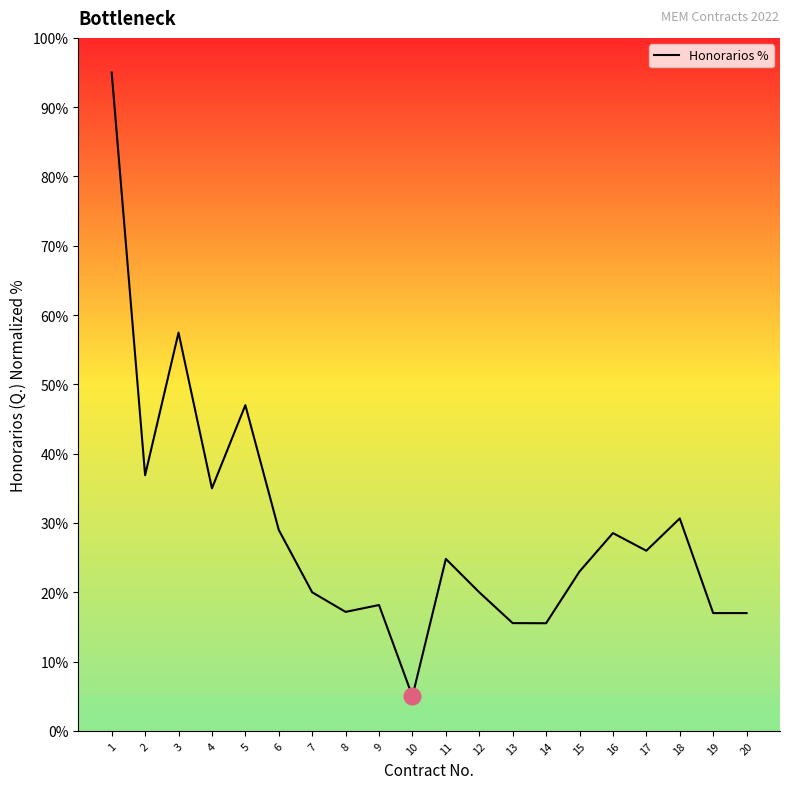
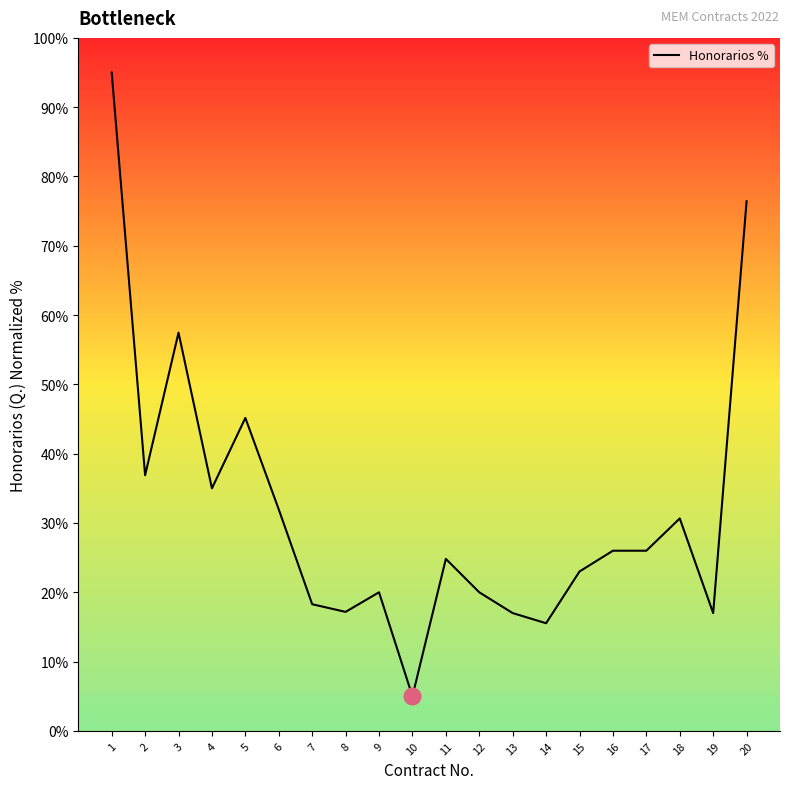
Honorarios %, 5: 47% -> 45%
Honorarios %, 6: 29% -> 32%
Honorarios %, 7: 20% -> 18%
Honorarios %, 9: 18% -> 20%
Honorarios %, 13: 16% -> 17%
Honorarios %, 16: 29% -> 26%
Honorarios %, 20: 17% -> 76%
